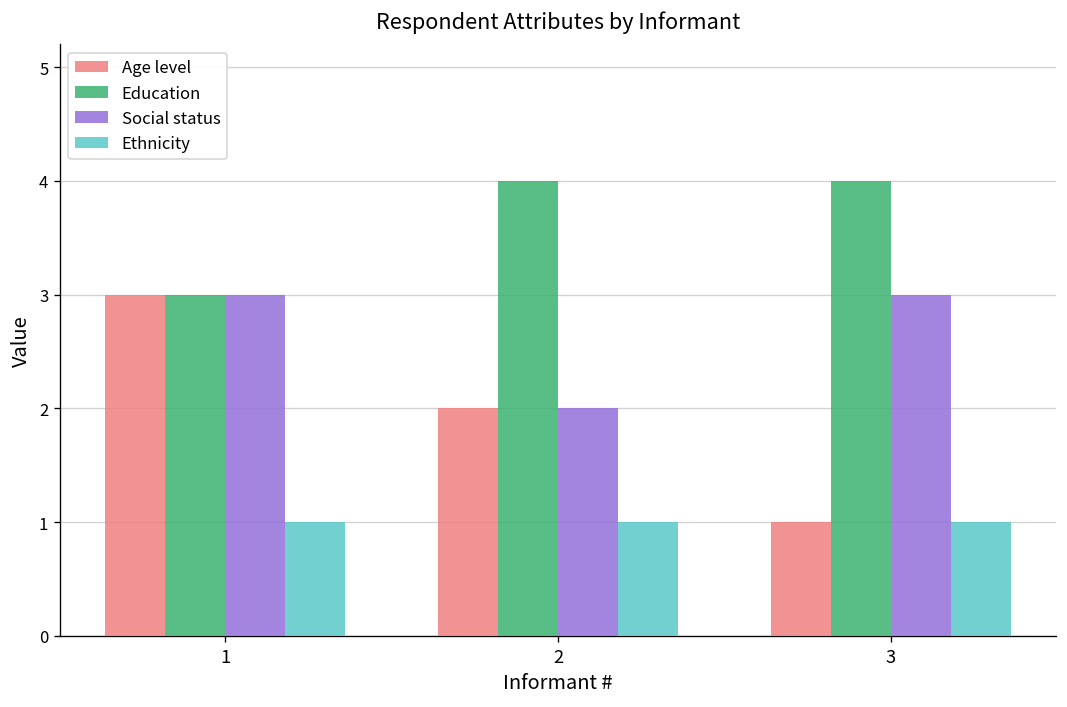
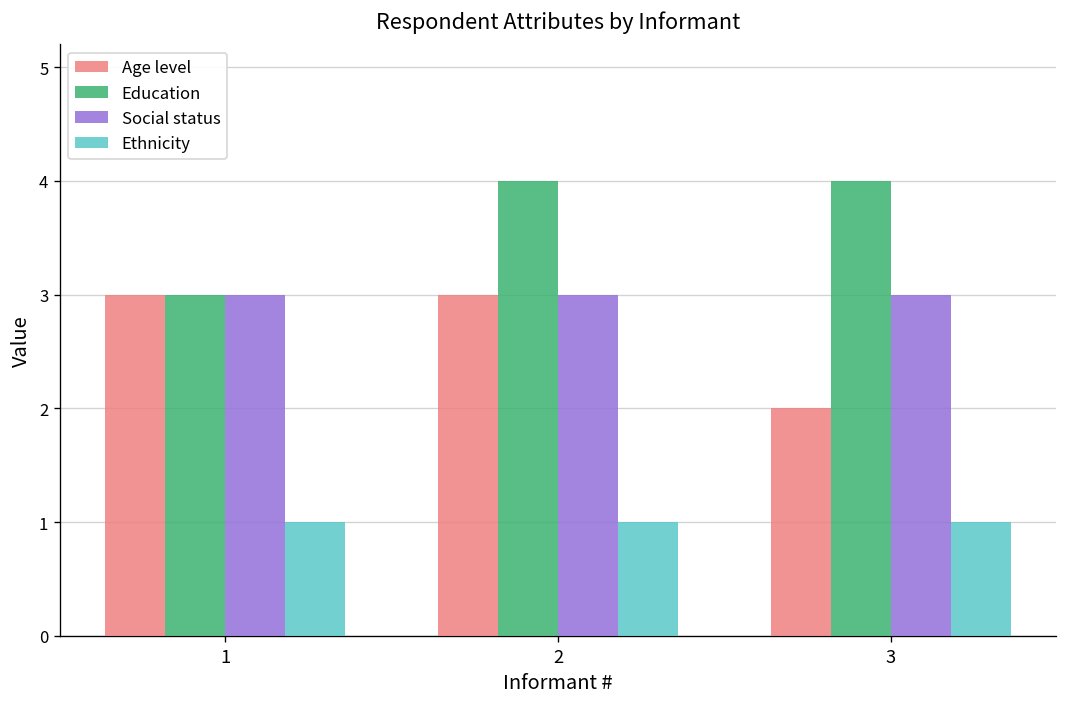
Age level, 2: 2 -> 3
Social status, 2: 2 -> 3
Age level, 3: 1 -> 2
